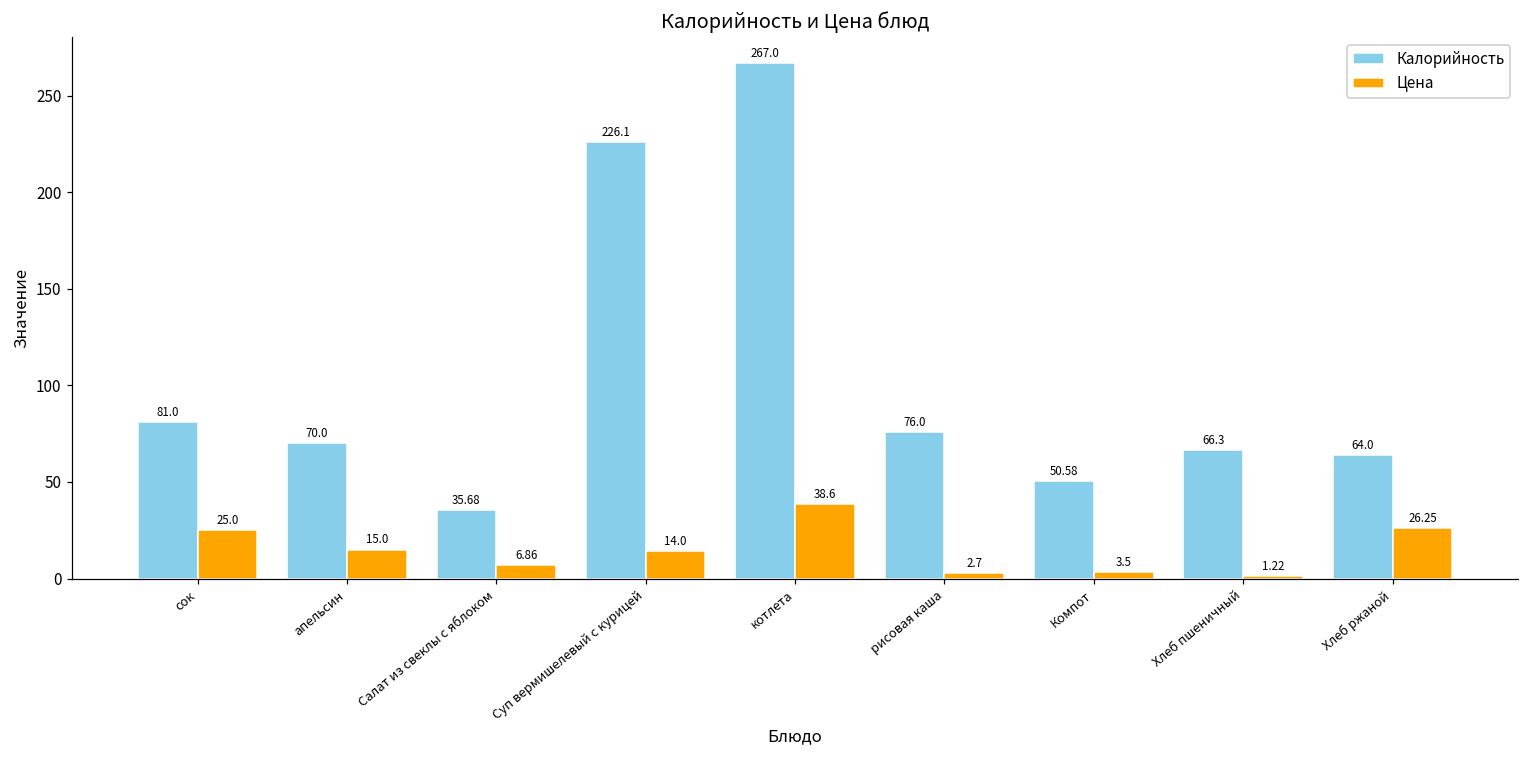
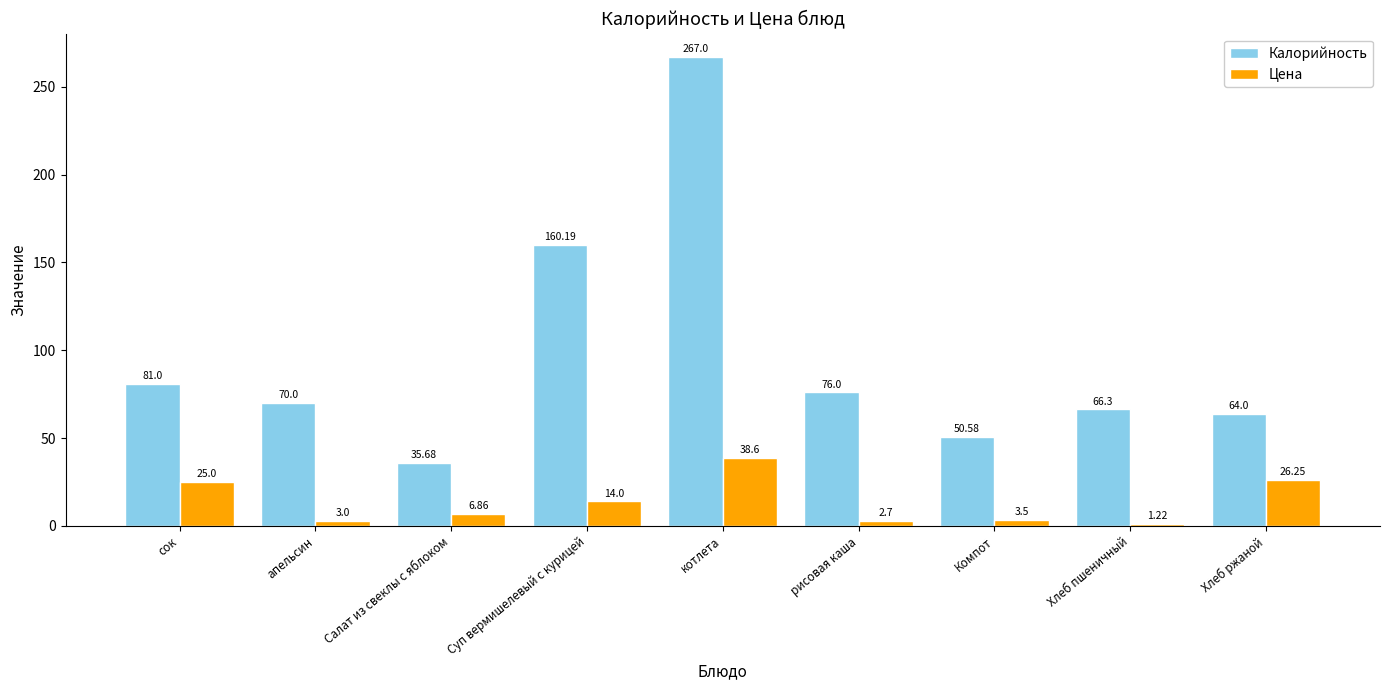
Цена, апельсин: 15.0 -> 3.0
Калорийность, Суп вермишелевый с курицей: 226.1 -> 160.19
